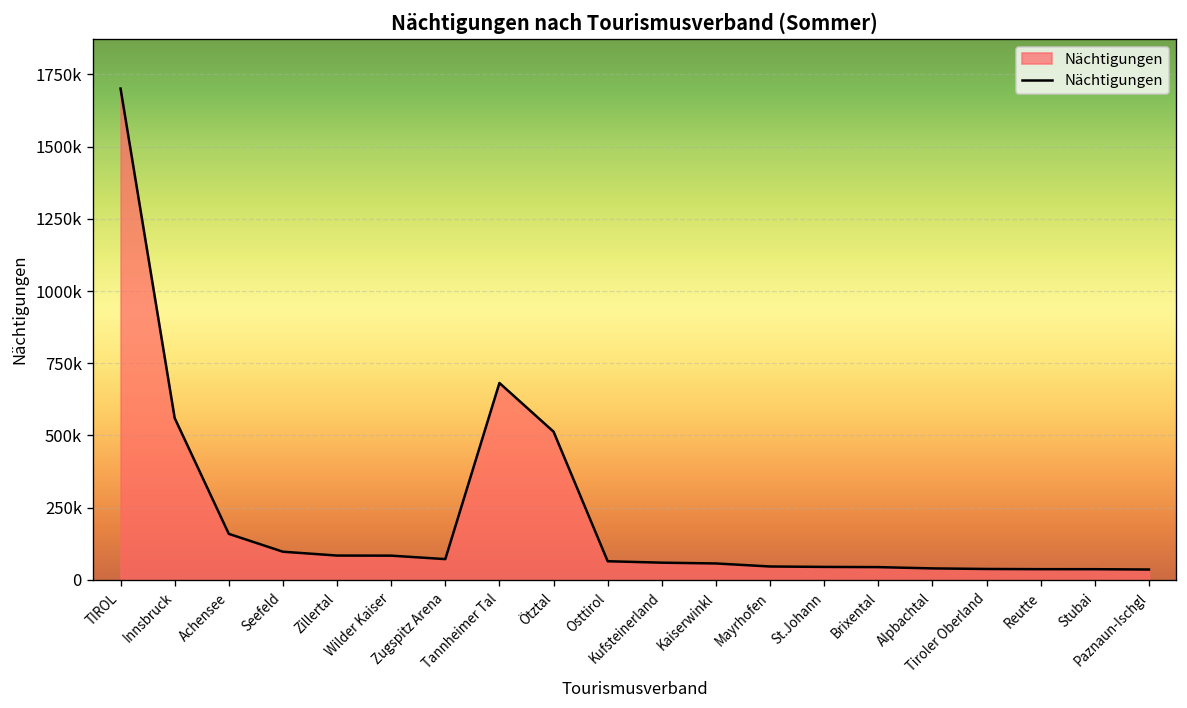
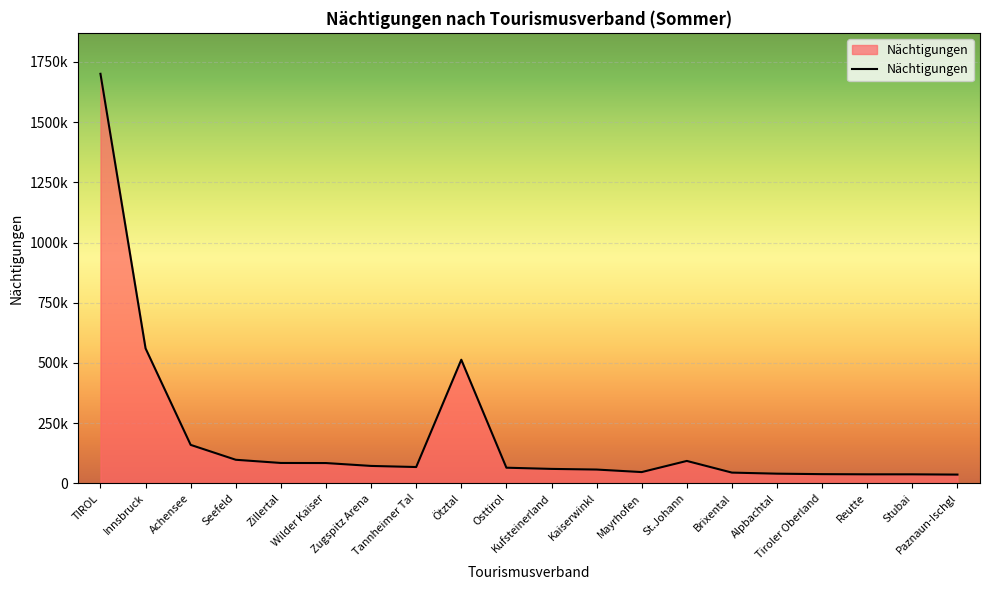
Tannheimer Tal: 680000 -> 70000
St.Johann: 50000 -> 90000
